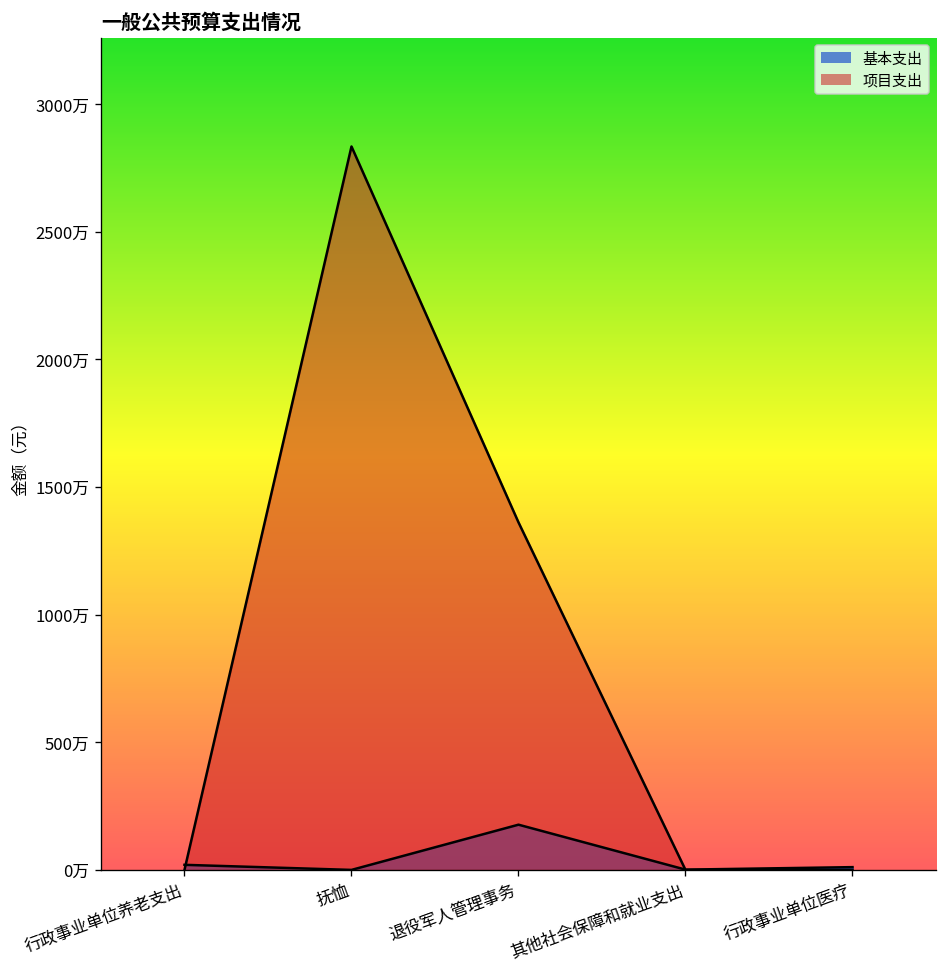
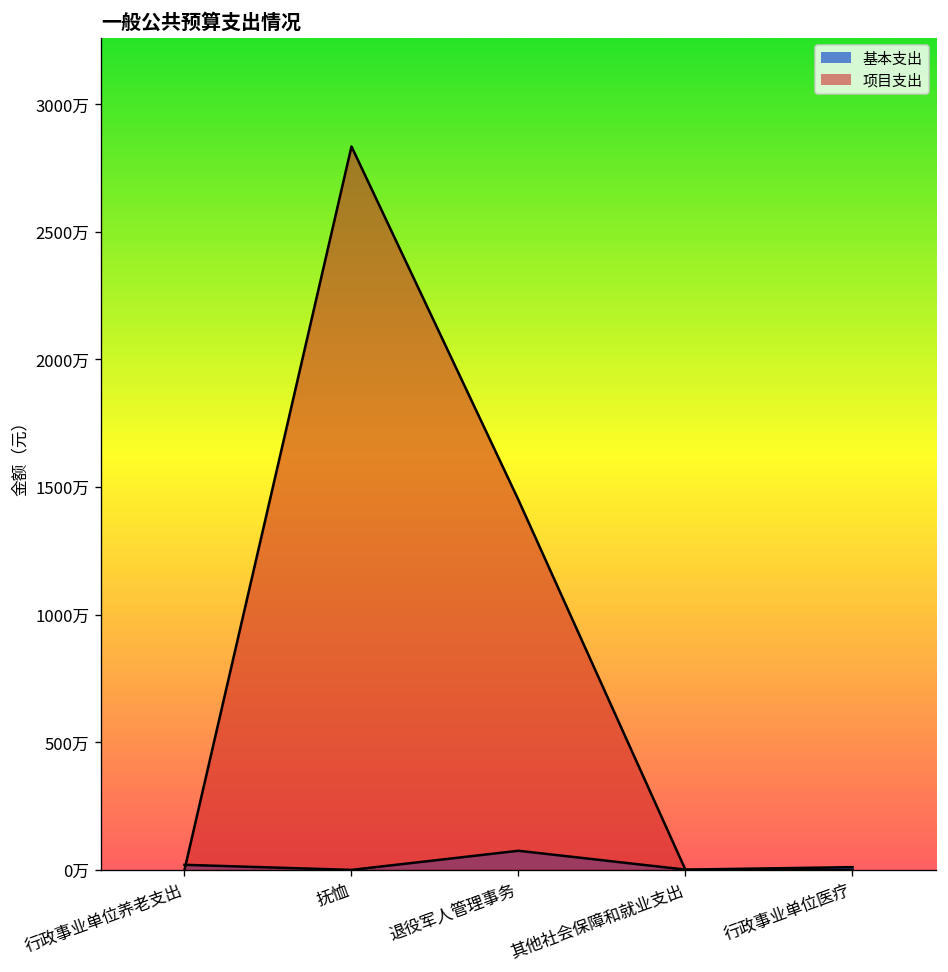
基本支出, 退役军人管理事务: 180万 -> 70万
项目支出, 退役军人管理事务: 1360万 -> 1450万
